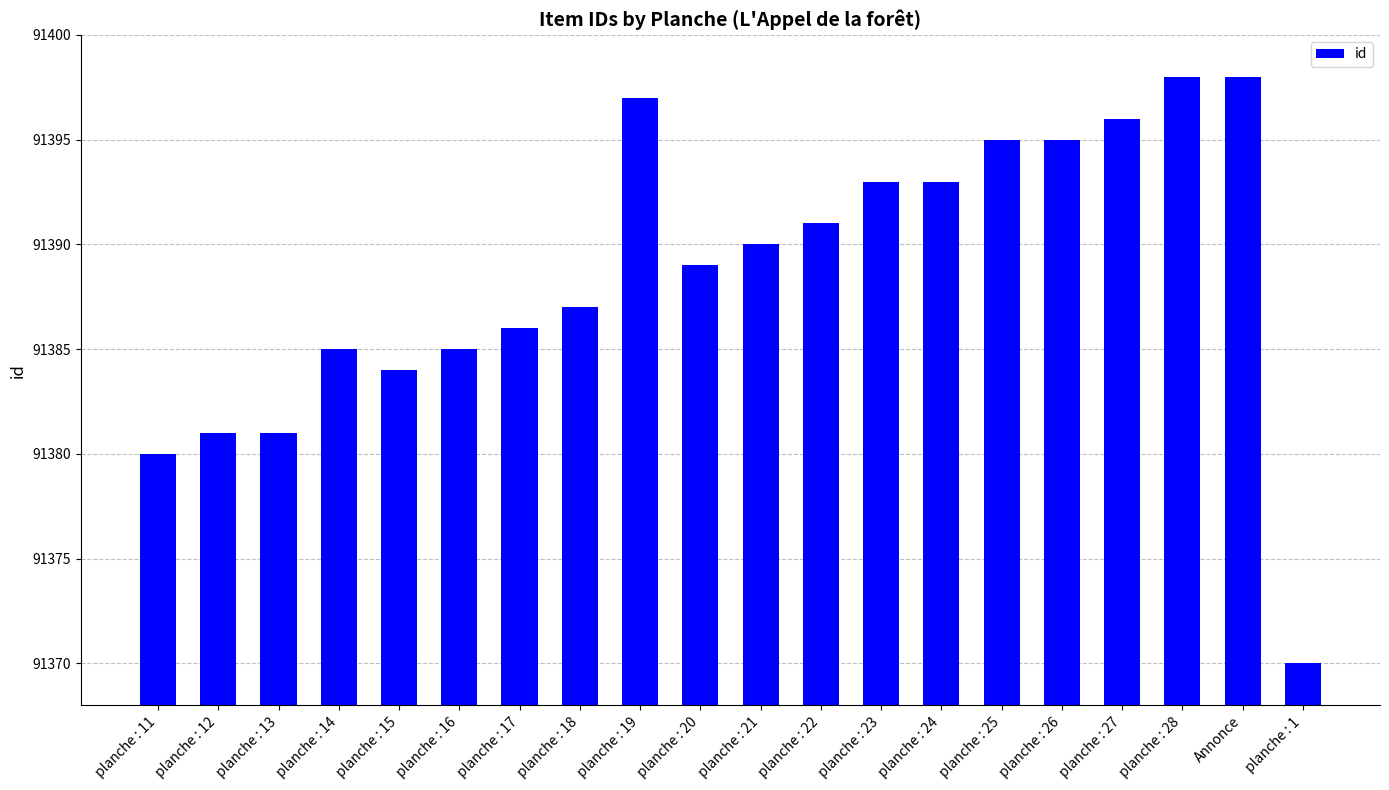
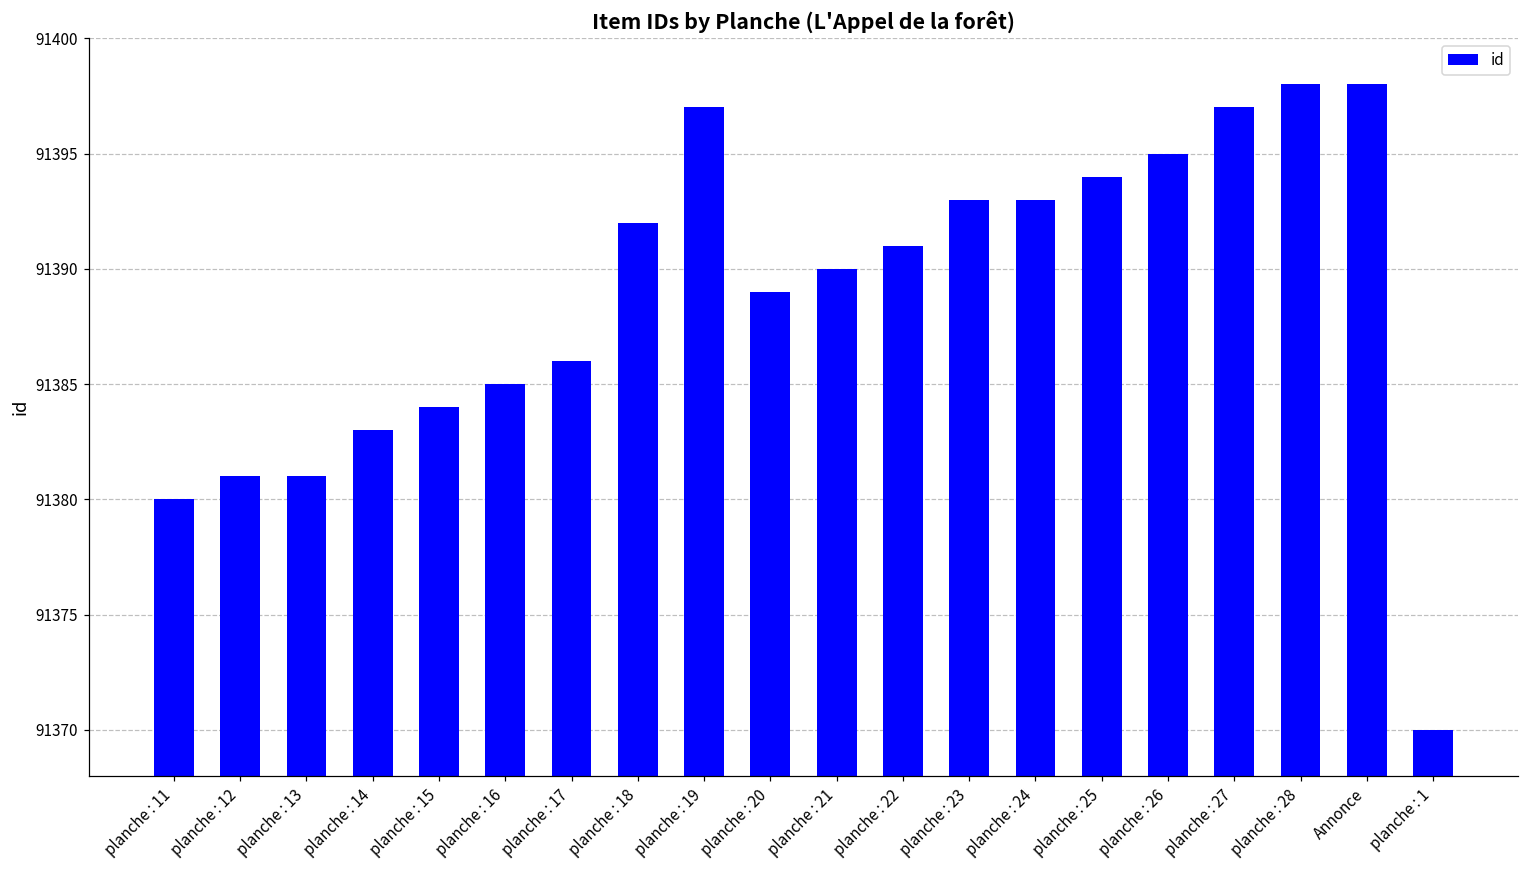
planche : 14: 91385 -> 91383
planche : 18: 91387 -> 91392
planche : 25: 91395 -> 91394
planche : 27: 91396 -> 91397
